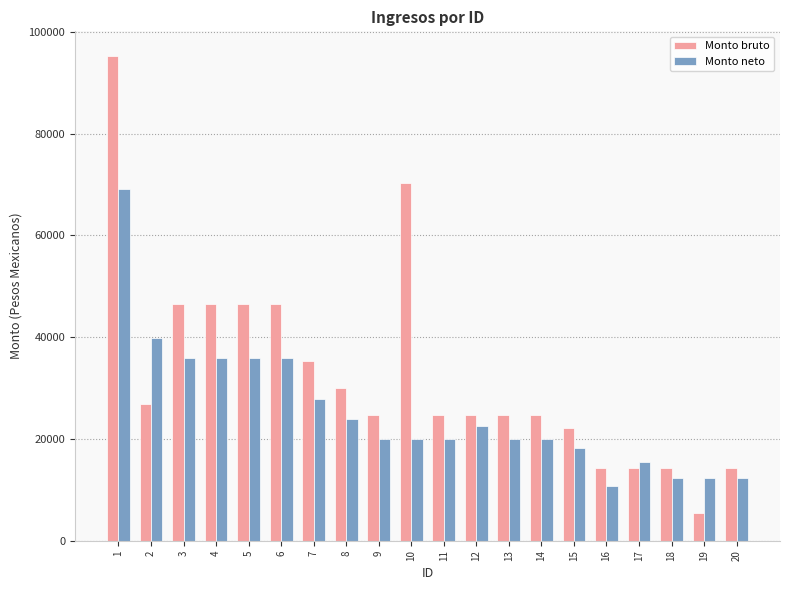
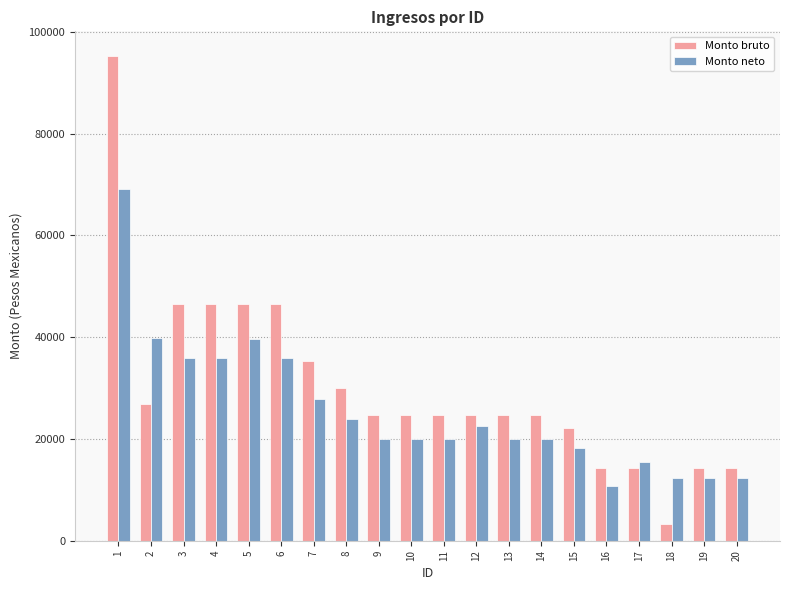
Monto neto, 5: 36000 -> 40000
Monto bruto, 10: 70000 -> 25000
Monto bruto, 18: 14000 -> 3000
Monto bruto, 19: 5000 -> 14000
